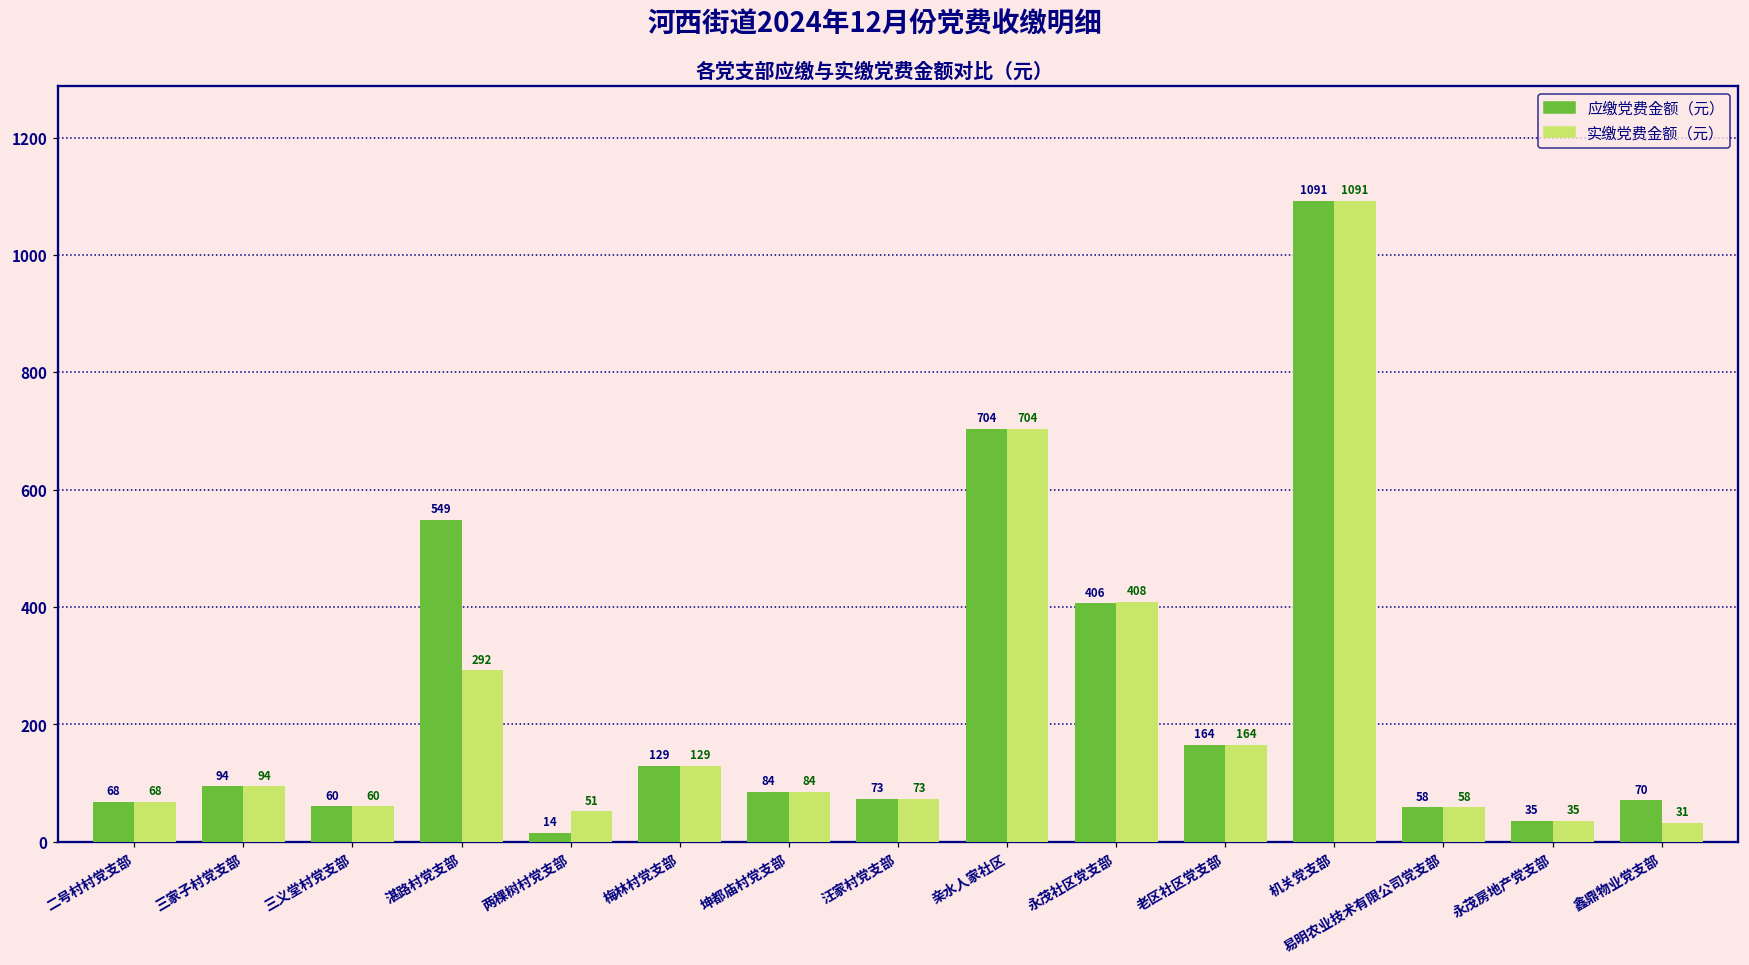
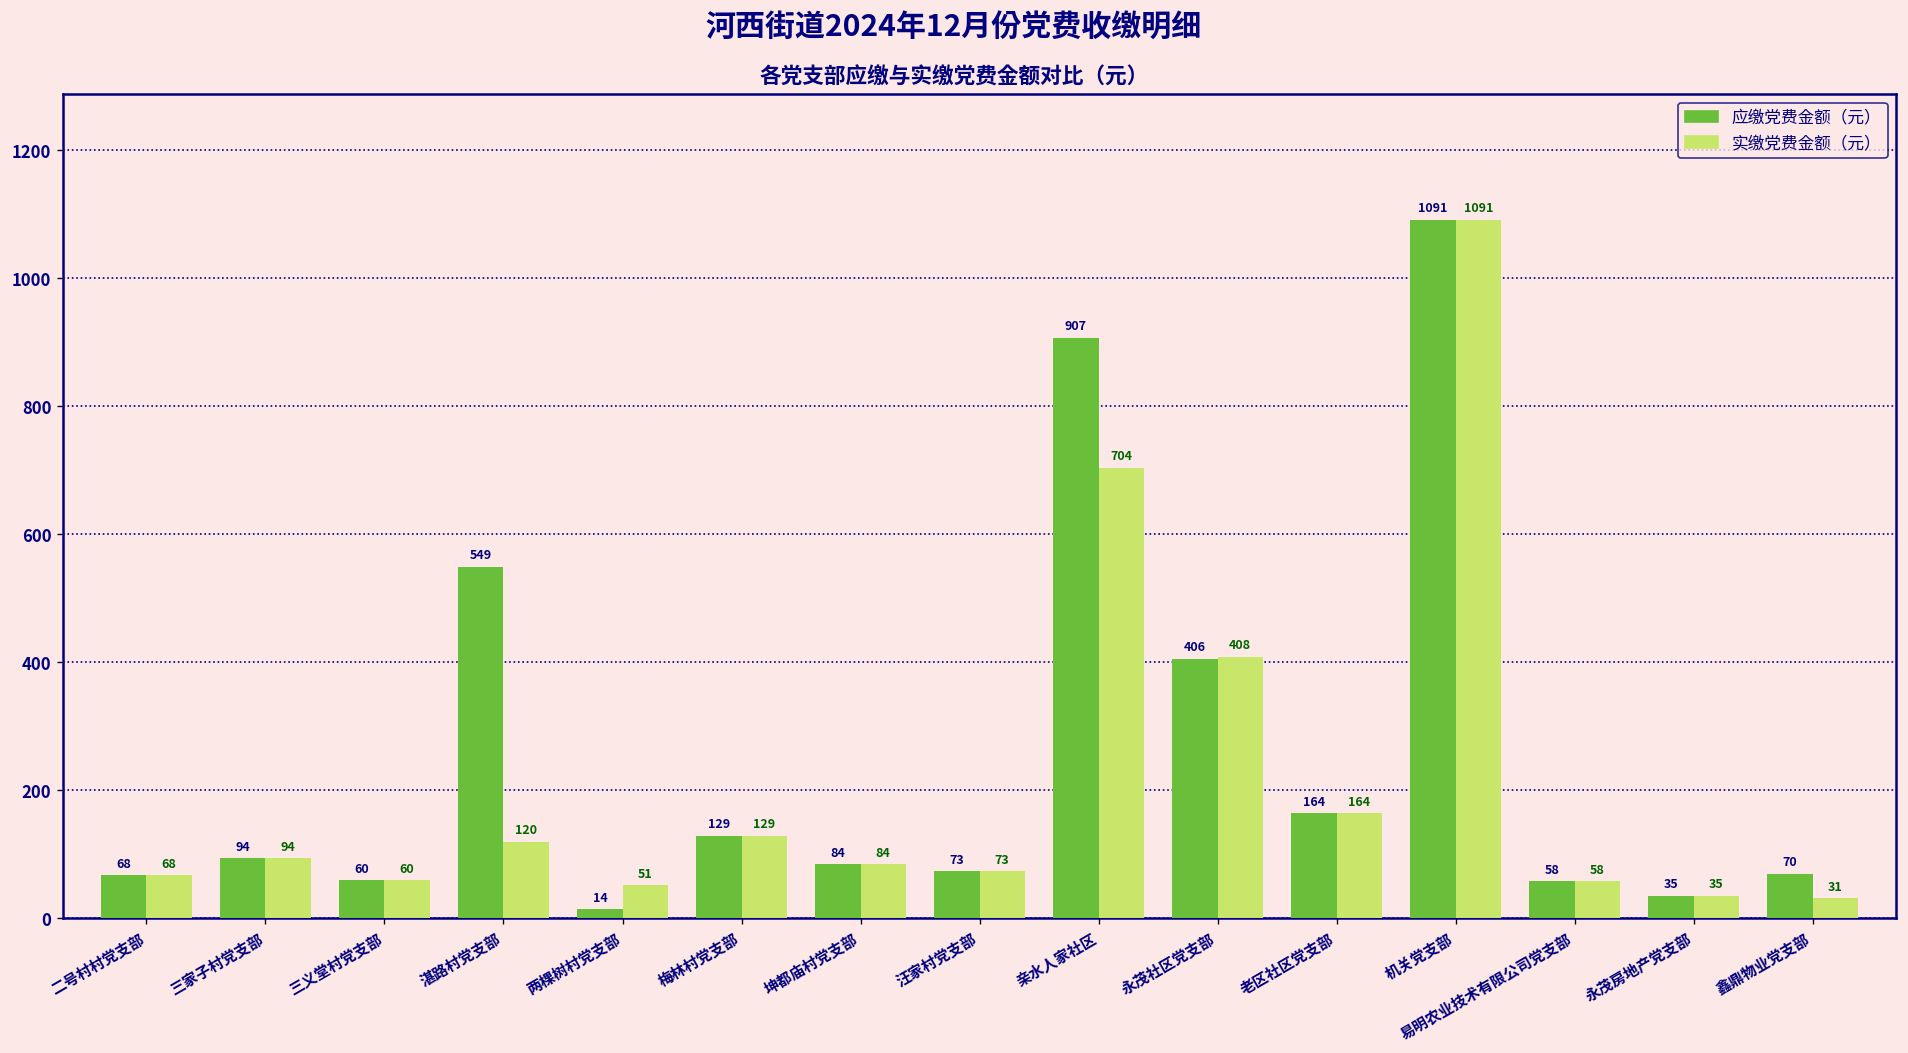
实缴党费金额（元）, 湛路村党支部: 292 -> 120
应缴党费金额（元）, 亲水人家社区: 704 -> 907
